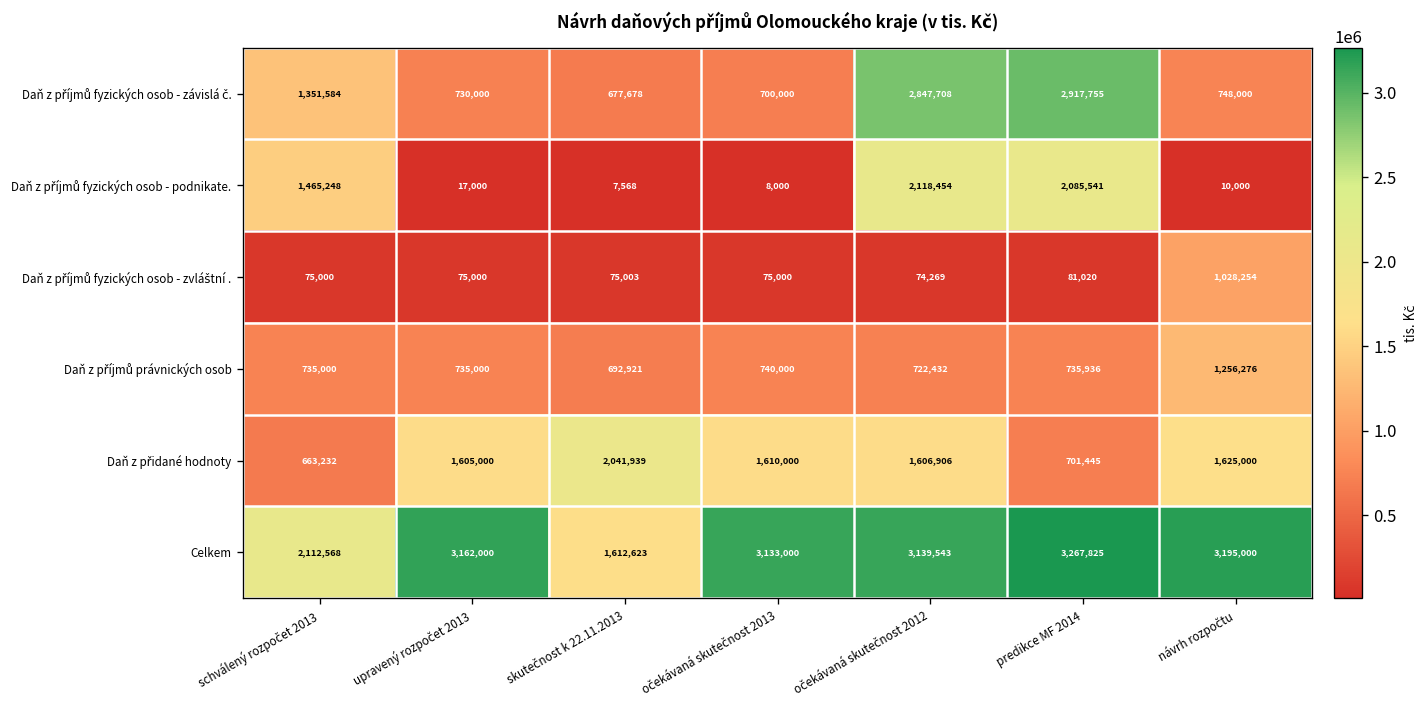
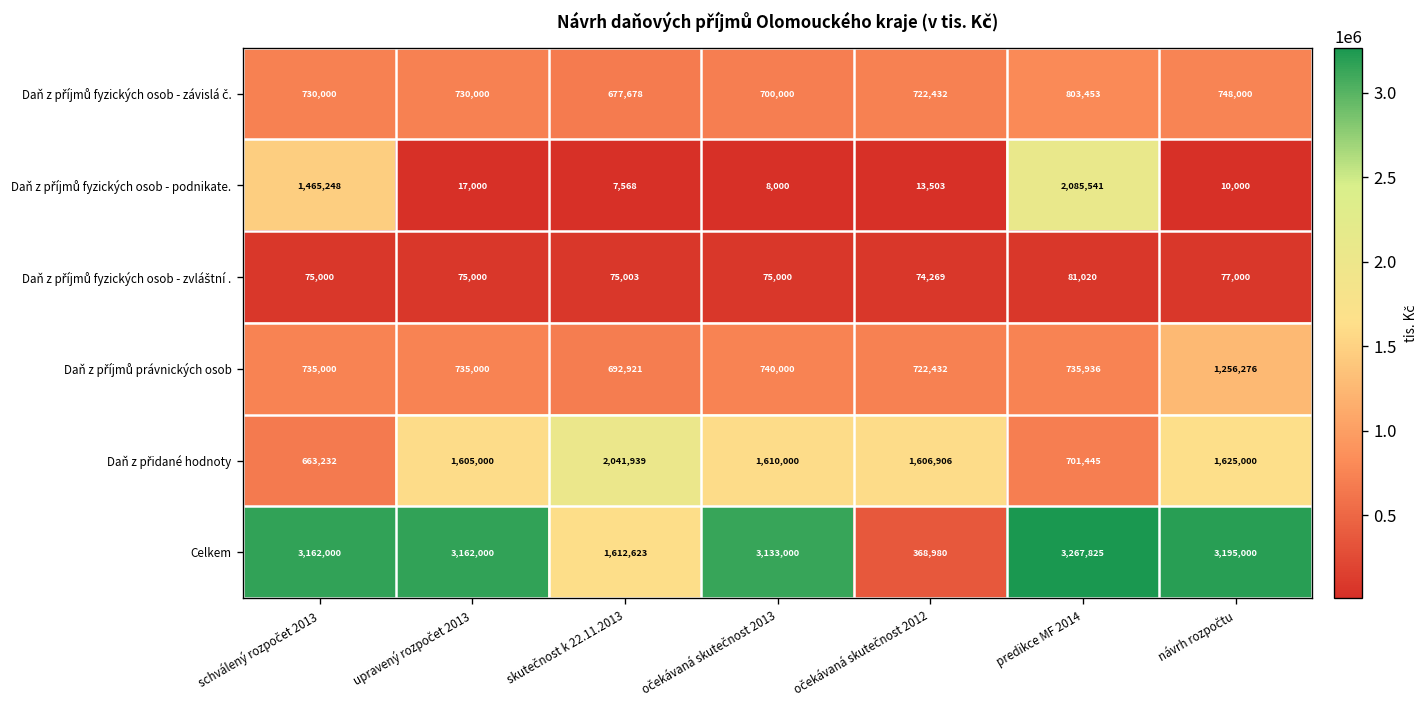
Daň z příjmů fyzických osob - závislá č., schválený rozpočet 2013: 1,351,584 -> 730,000
Daň z příjmů fyzických osob - závislá č., očekávaná skutečnost 2012: 2,847,708 -> 722,432
Daň z příjmů fyzických osob - závislá č., predikce MF 2014: 2,917,755 -> 803,453
Daň z příjmů fyzických osob - podnikate., očekávaná skutečnost 2012: 2,118,454 -> 13,503
Daň z příjmů fyzických osob - zvláštní ., návrh rozpočtu: 1,028,254 -> 77,000
Celkem, schválený rozpočet 2013: 2,112,568 -> 3,162,000
Celkem, očekávaná skutečnost 2012: 3,139,543 -> 368,980
